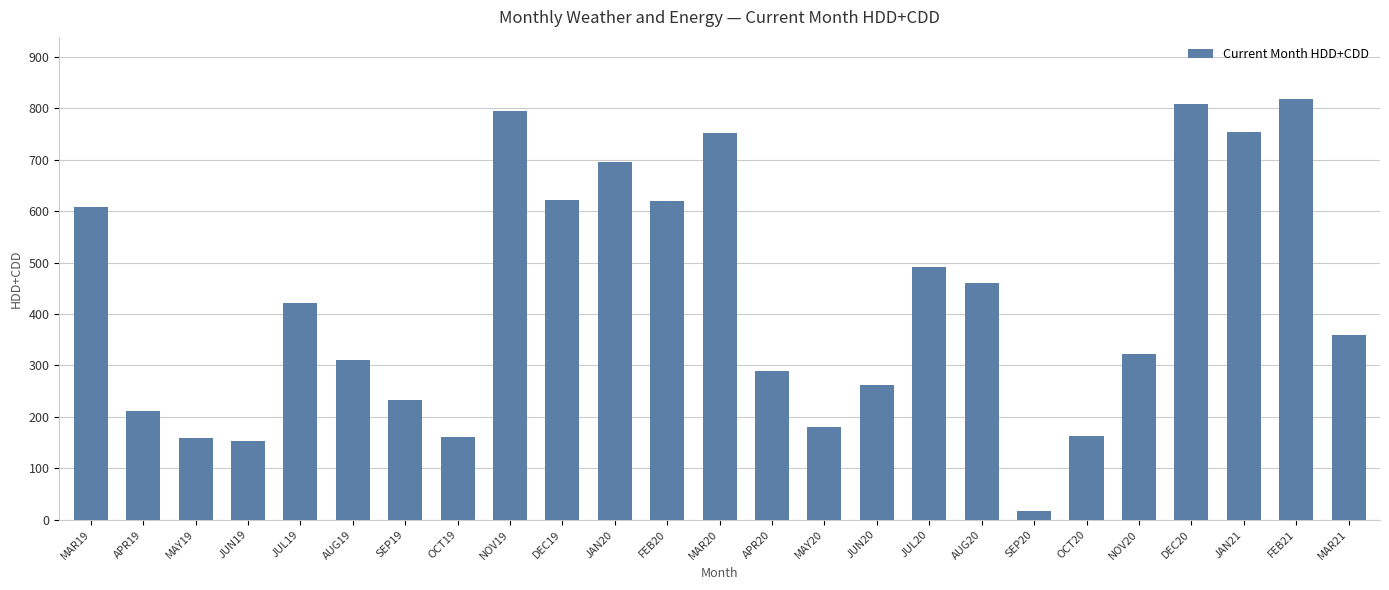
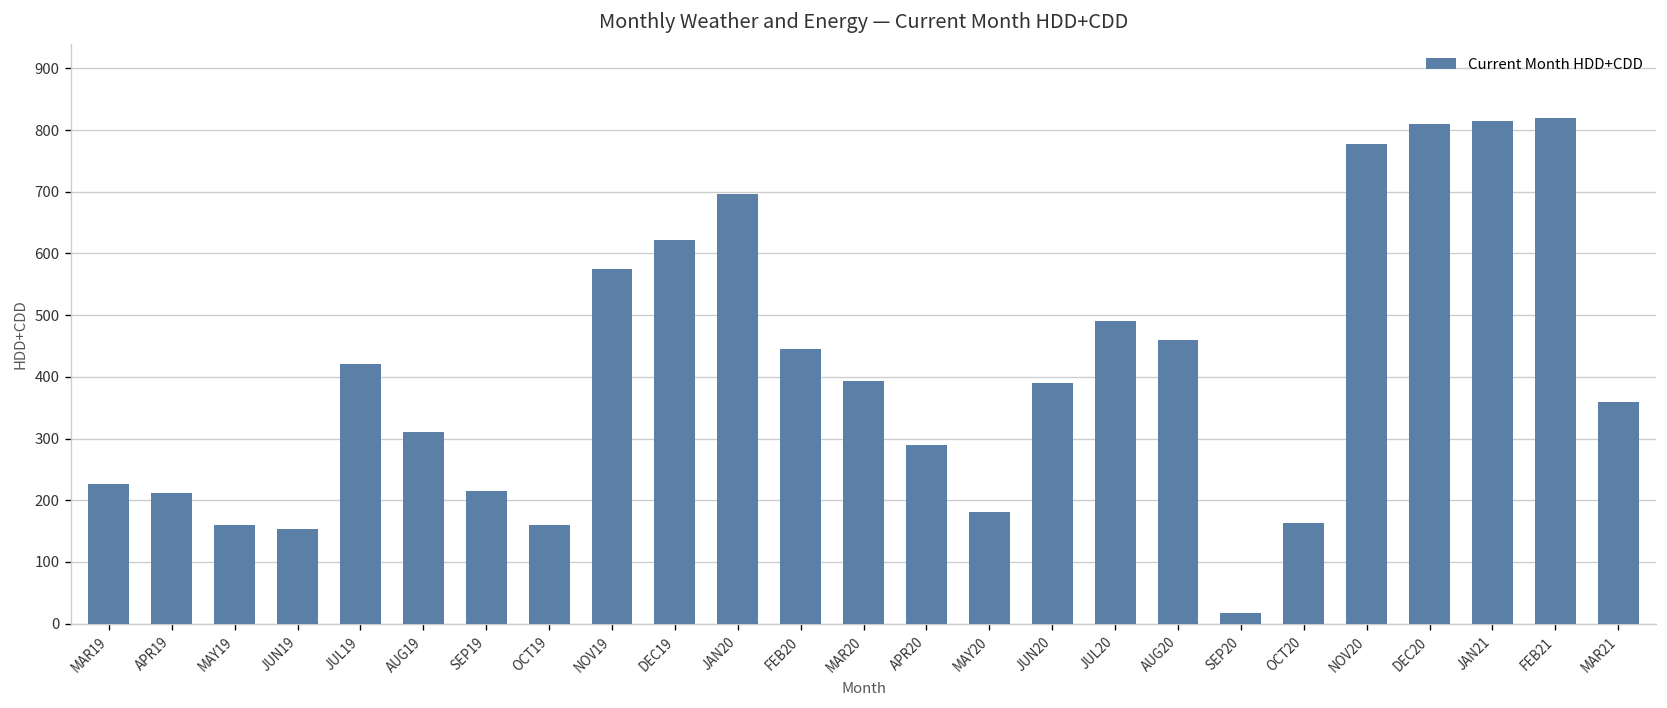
MAR19: 610 -> 230
SEP19: 230 -> 220
NOV19: 790 -> 570
FEB20: 620 -> 450
MAR20: 750 -> 390
JUN20: 260 -> 390
NOV20: 320 -> 780
JAN21: 750 -> 820
